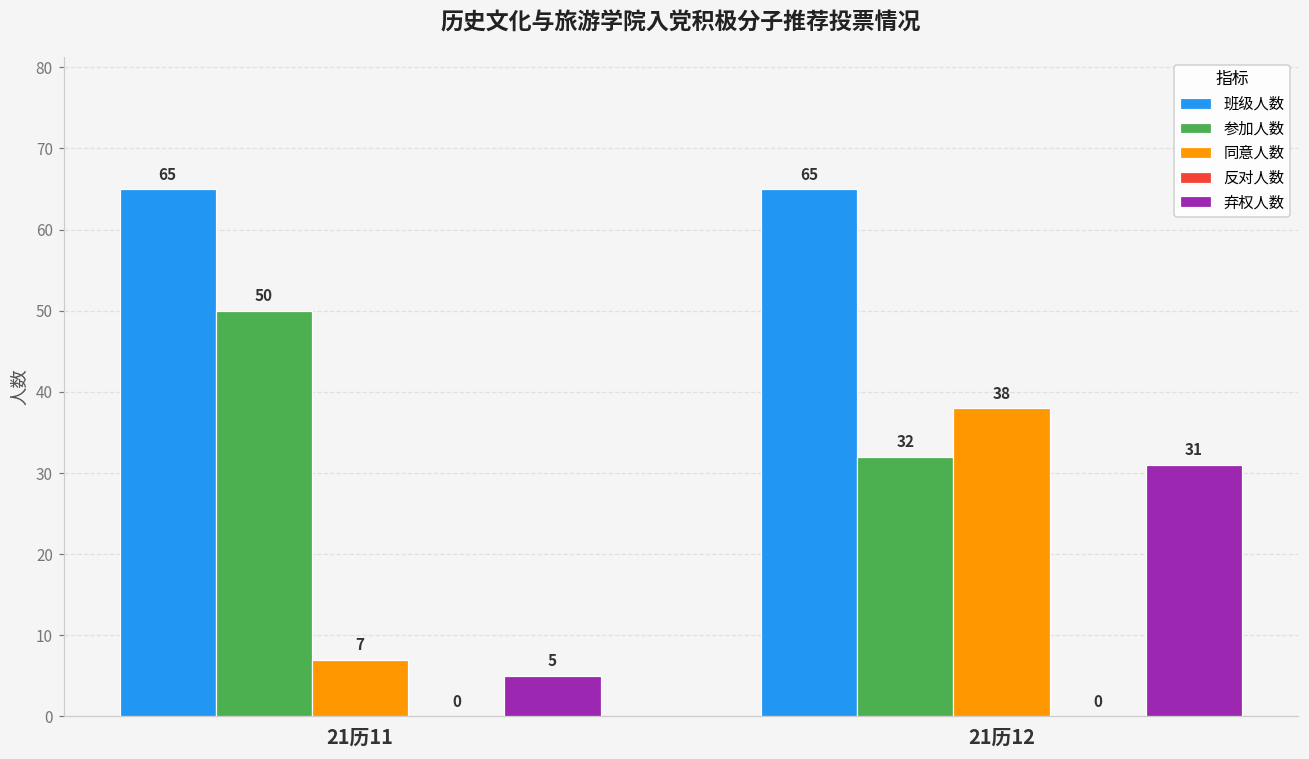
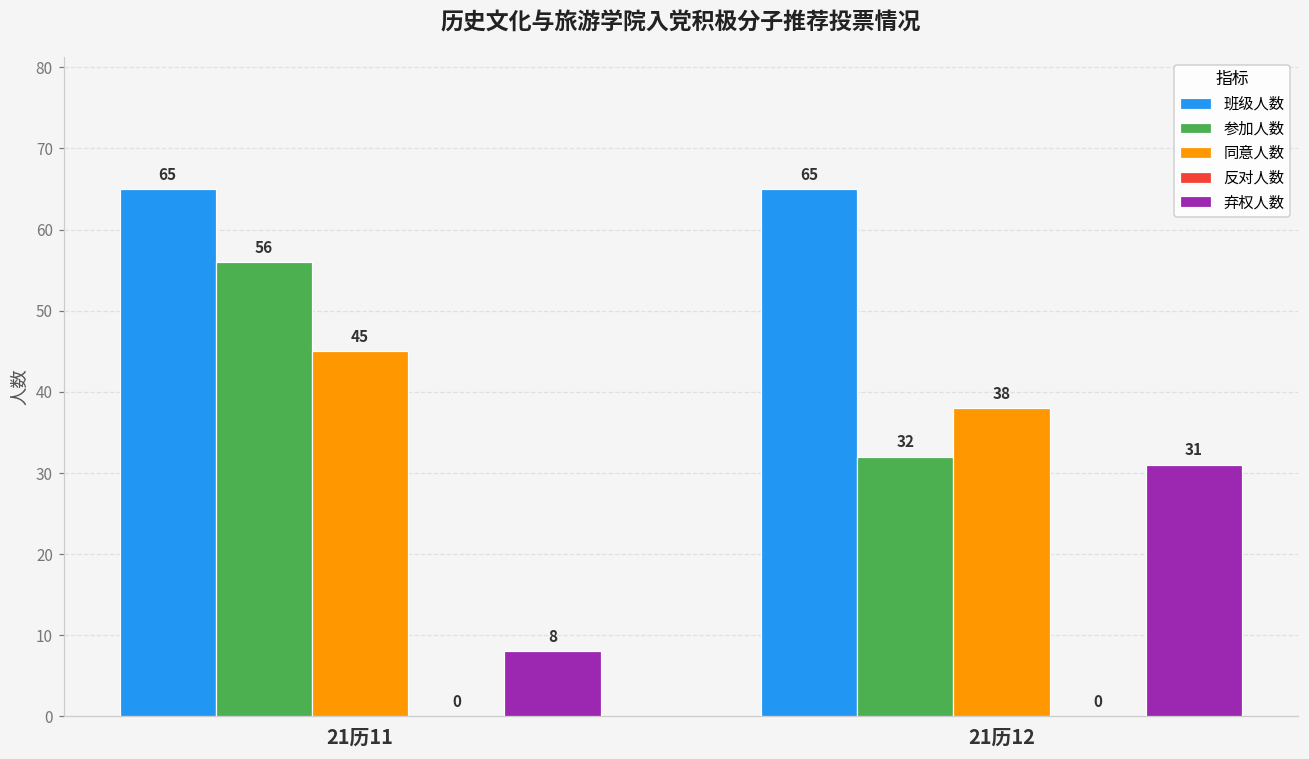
参加人数, 21历11: 50 -> 56
同意人数, 21历11: 7 -> 45
弃权人数, 21历11: 5 -> 8
